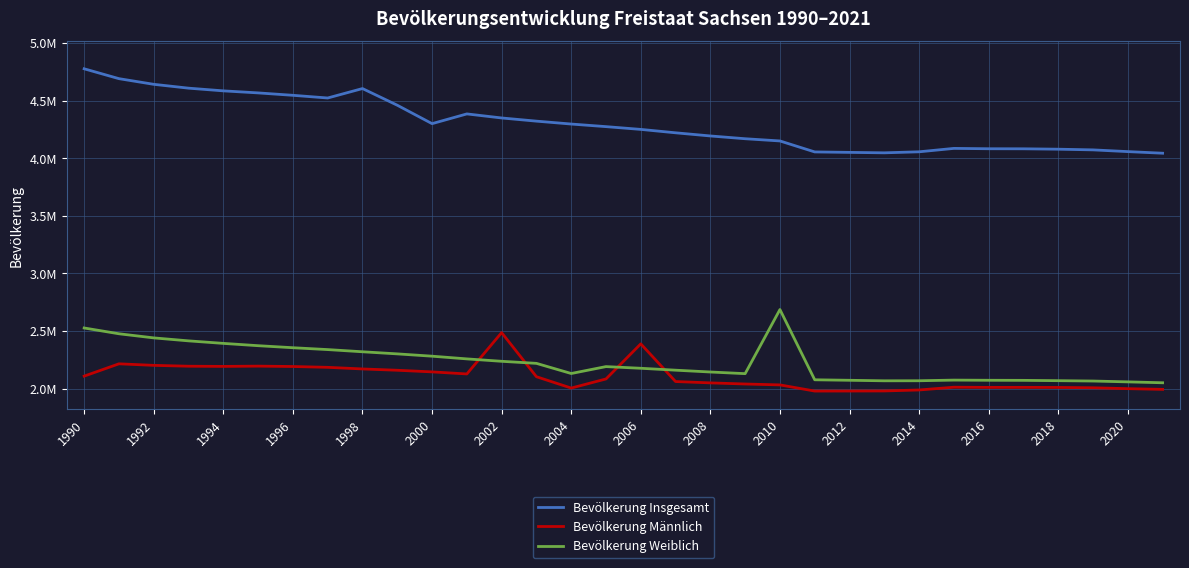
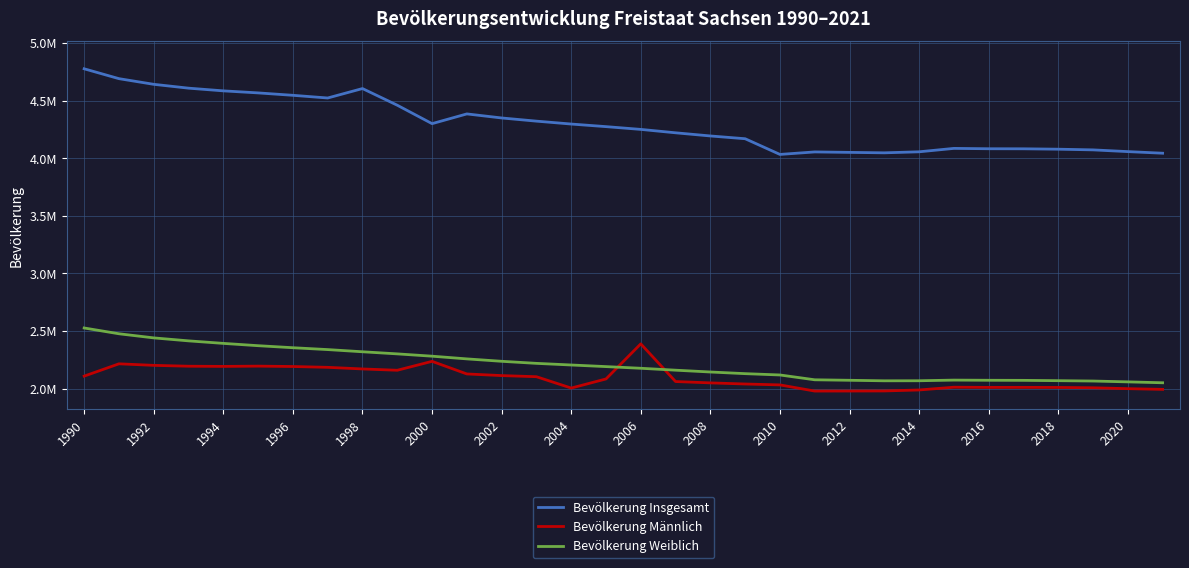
Bevölkerung Männlich, 2000: 2140000 -> 2240000
Bevölkerung Männlich, 2002: 2490000 -> 2110000
Bevölkerung Weiblich, 2004: 2130000 -> 2200000
Bevölkerung Insgesamt, 2010: 4150000 -> 4030000
Bevölkerung Weiblich, 2010: 2690000 -> 2120000
